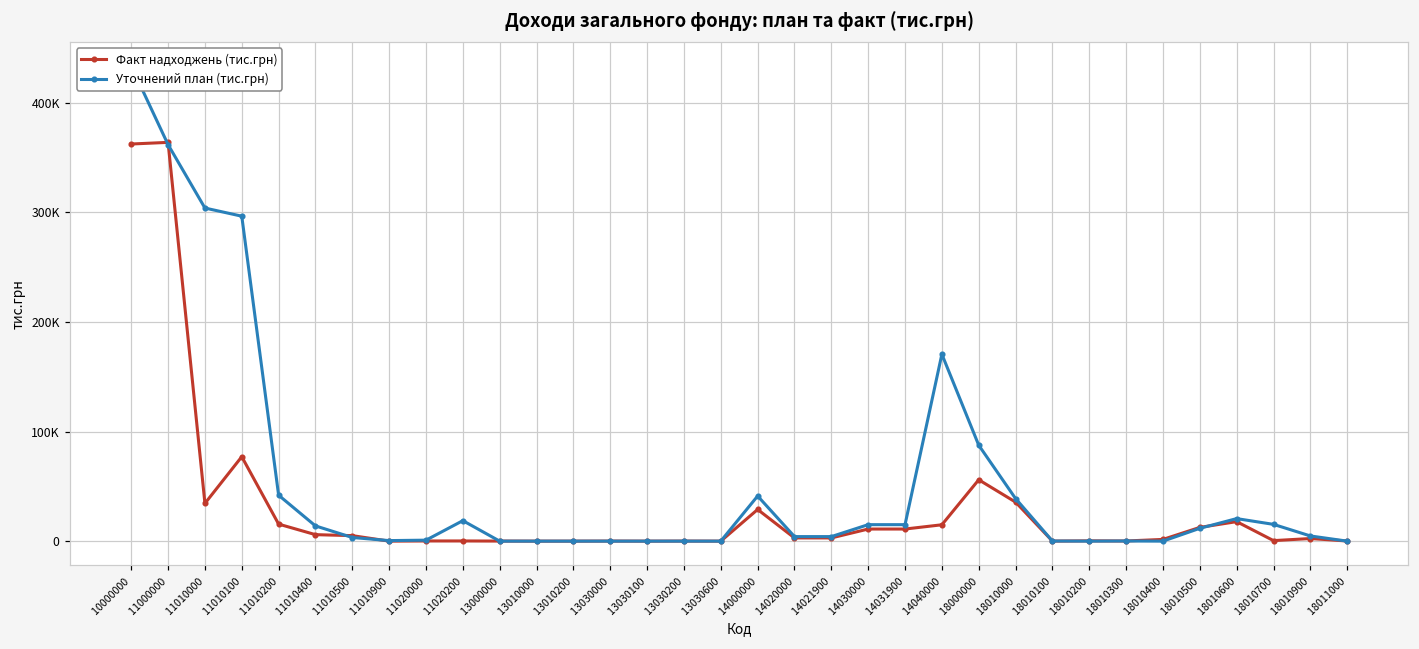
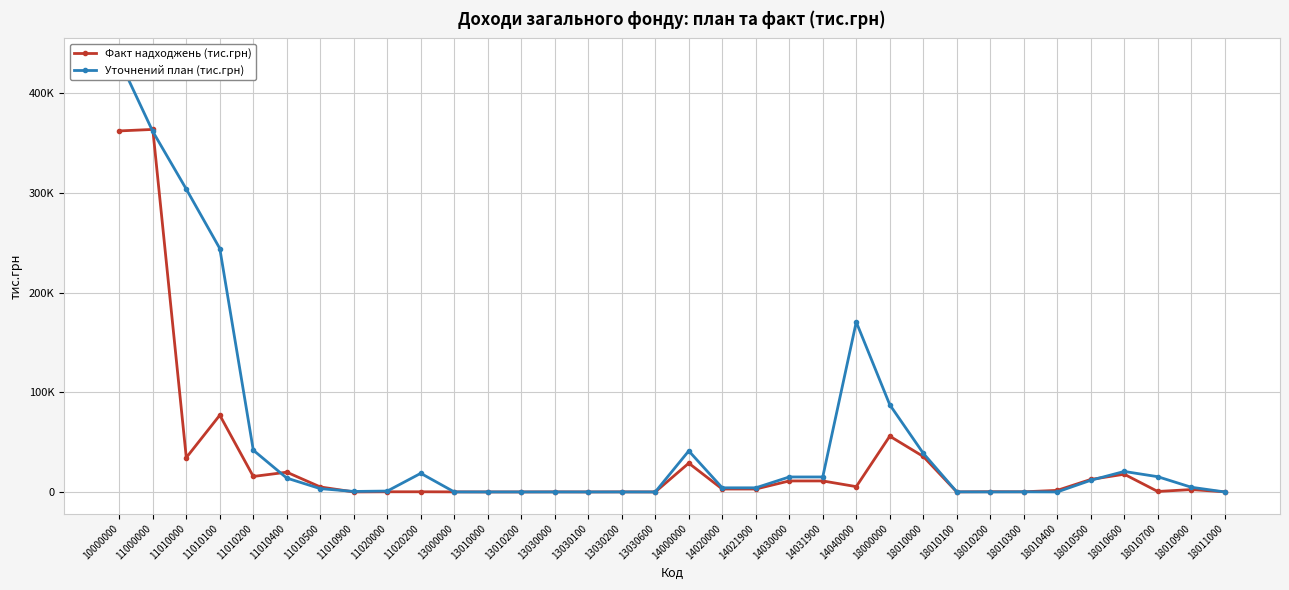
Уточнений план (тис.грн), 11010100: 300000 -> 240000
Факт надходжень (тис.грн), 11010400: 10000 -> 20000
Факт надходжень (тис.грн), 14040000: 15000 -> 5000
